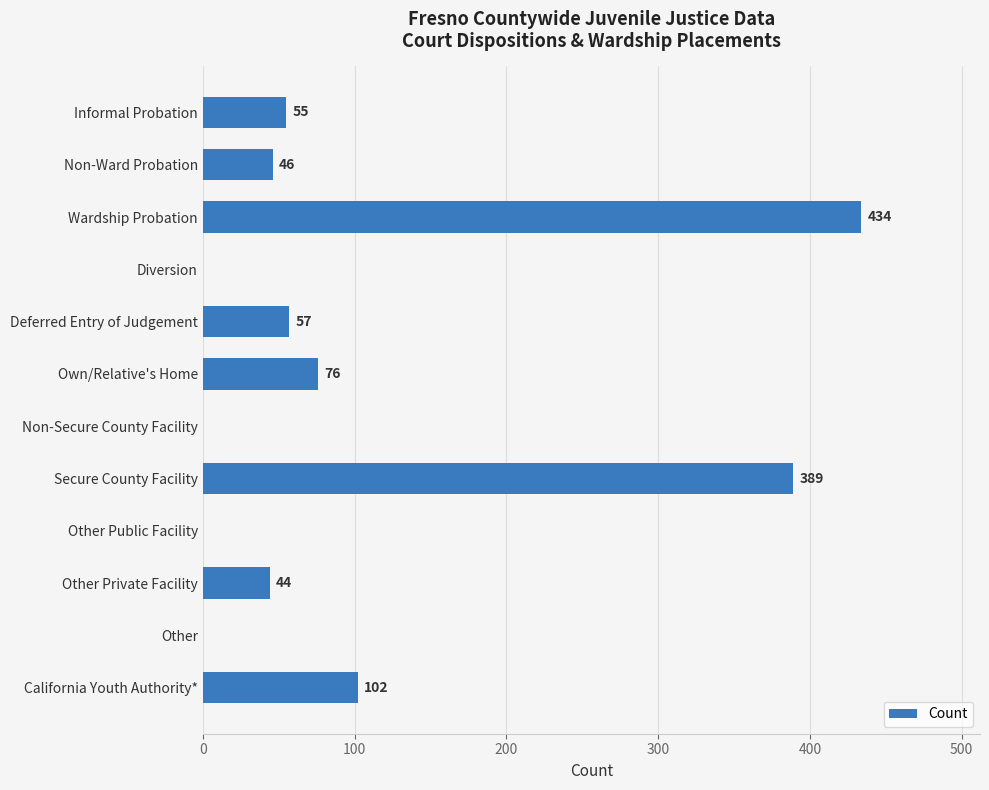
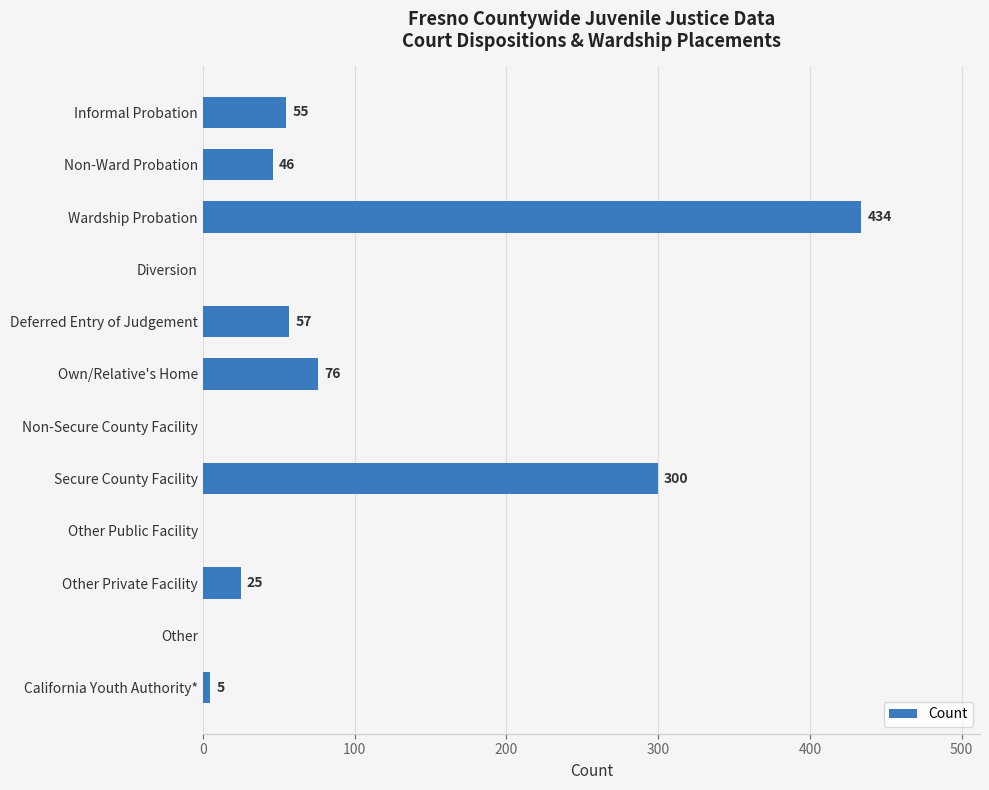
Secure County Facility: 389 -> 300
Other Private Facility: 44 -> 25
California Youth Authority*: 102 -> 5
